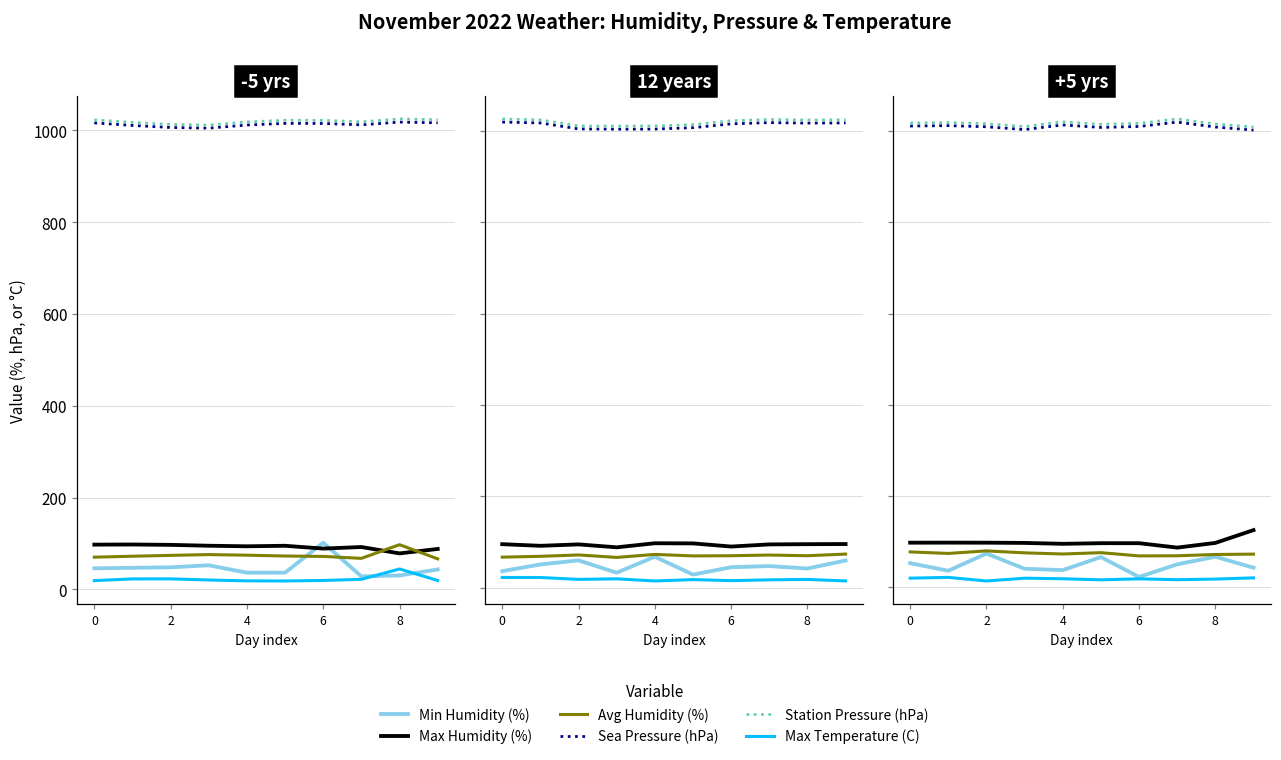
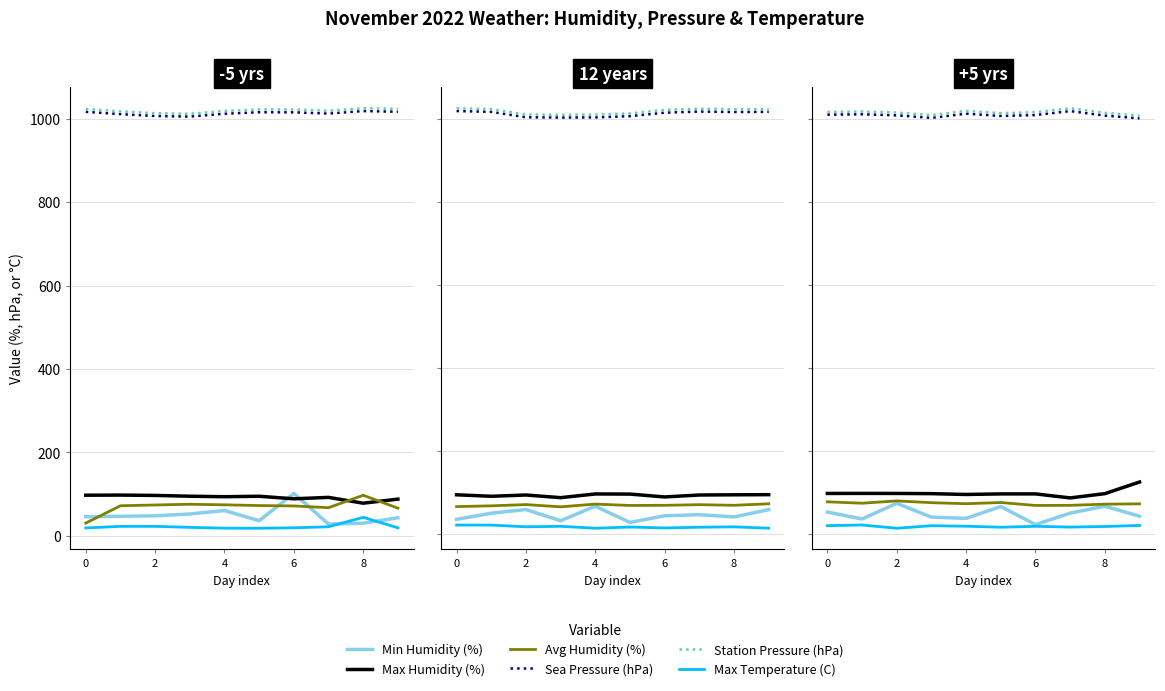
-5 yrs, Avg Humidity (%), 0: 70 -> 30
-5 yrs, Min Humidity (%), 4: 40 -> 60
